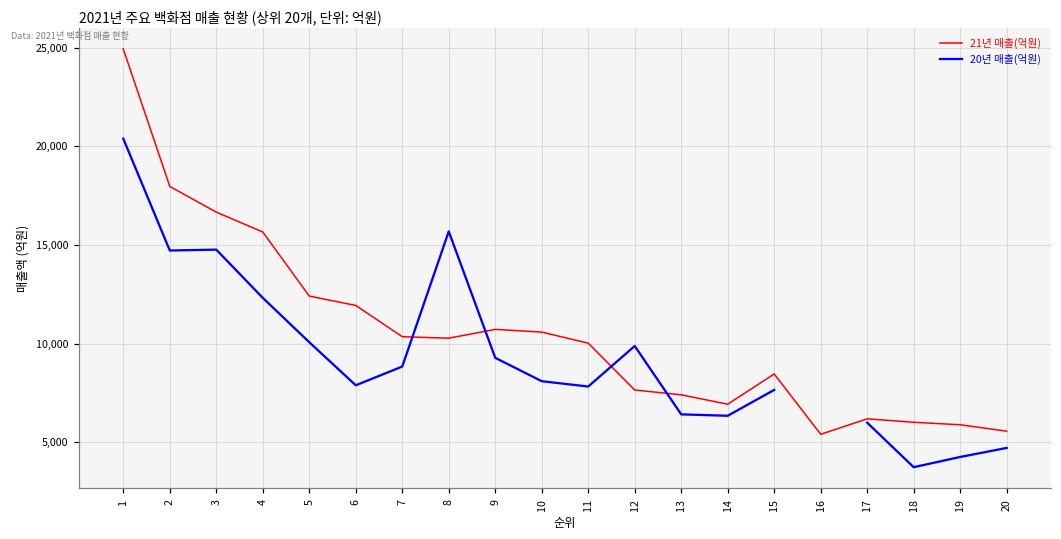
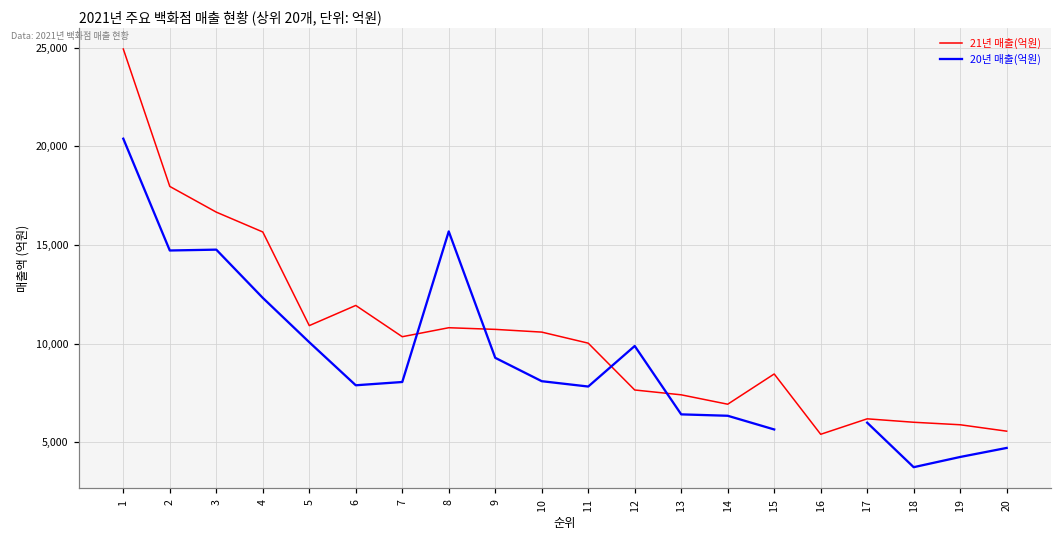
21년 매출(억원), 5: 12,400 -> 10,900
20년 매출(억원), 7: 8,800 -> 8,100
21년 매출(억원), 8: 10,300 -> 10,800
20년 매출(억원), 15: 7,700 -> 5,700
